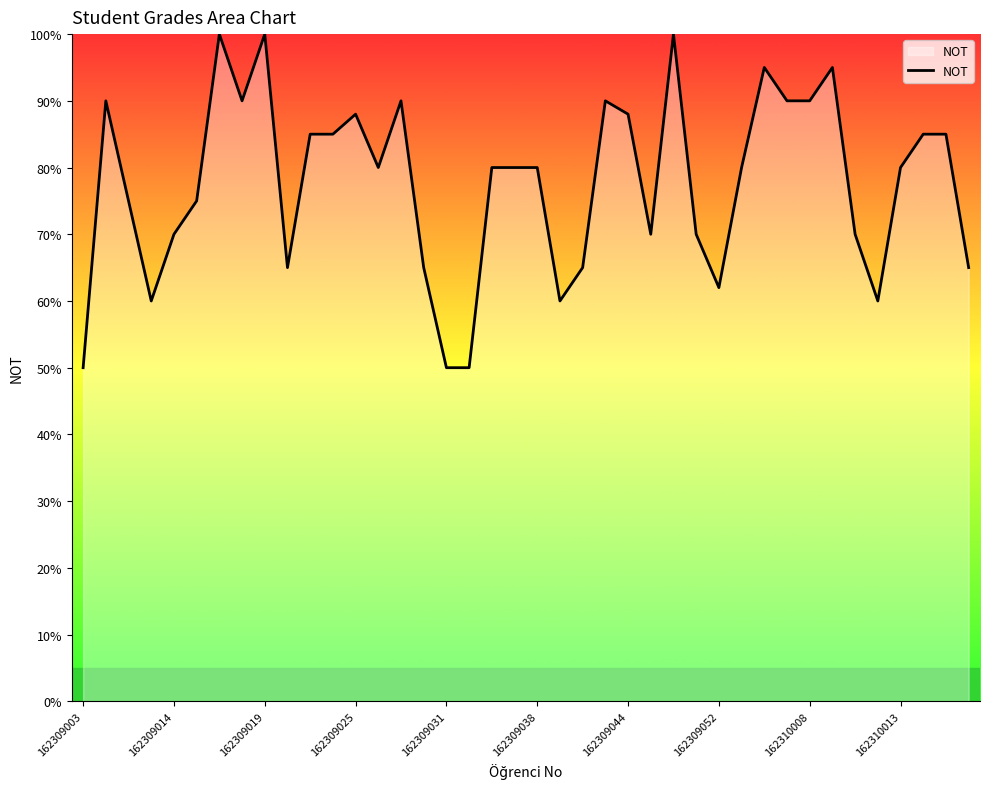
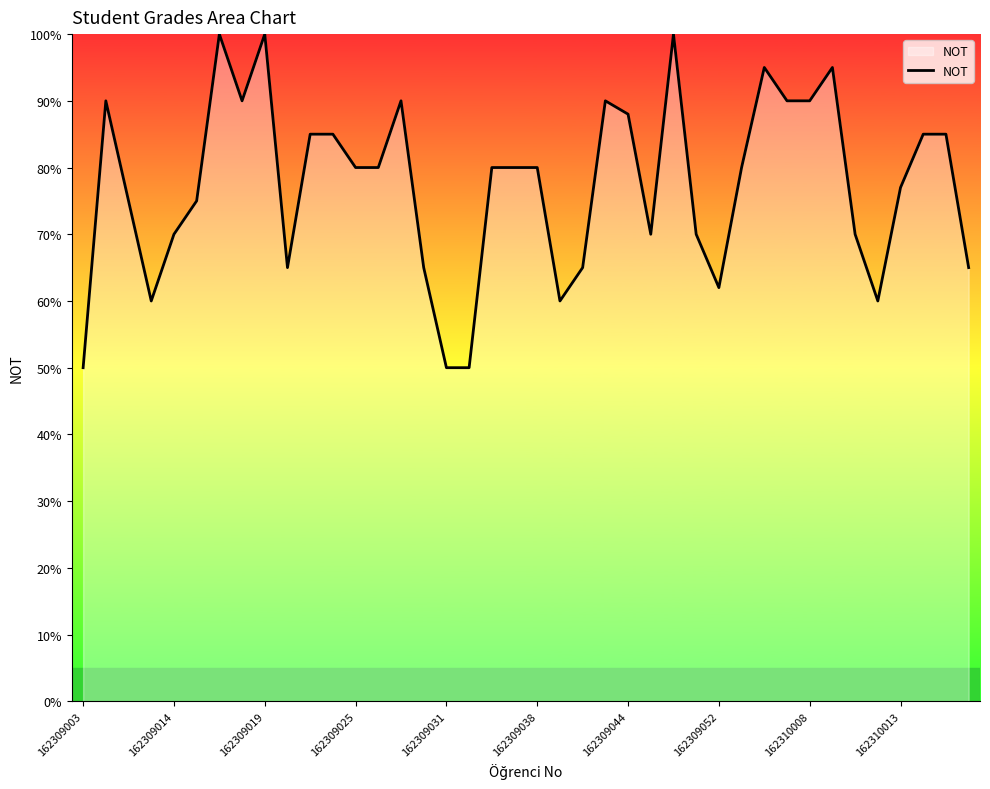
162309025: 88% -> 80%
162310013: 80% -> 77%
